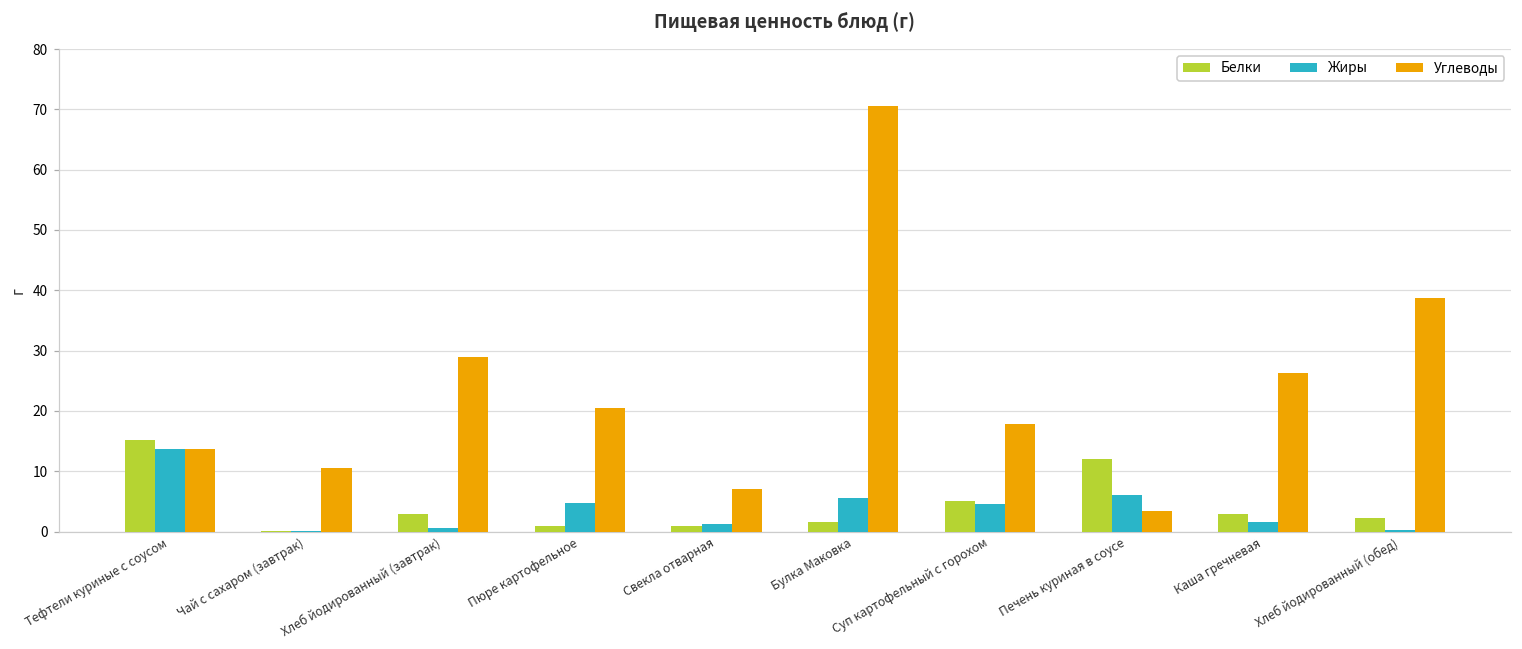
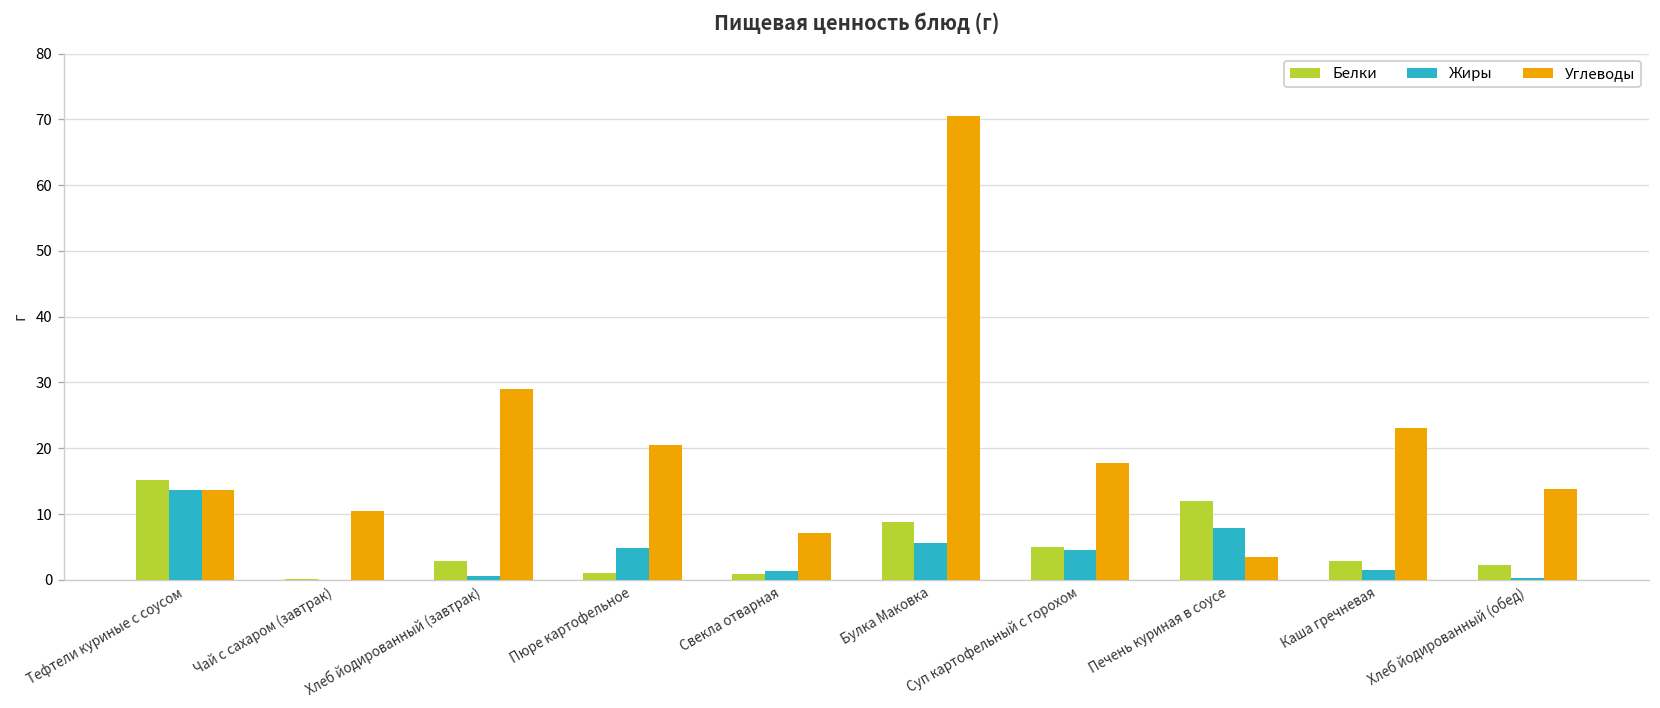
Белки, Булка Маковка: 2 -> 9
Жиры, Печень куриная в соусе: 6 -> 8
Углеводы, Каша гречневая: 26 -> 23
Углеводы, Хлеб йодированный (обед): 39 -> 14
